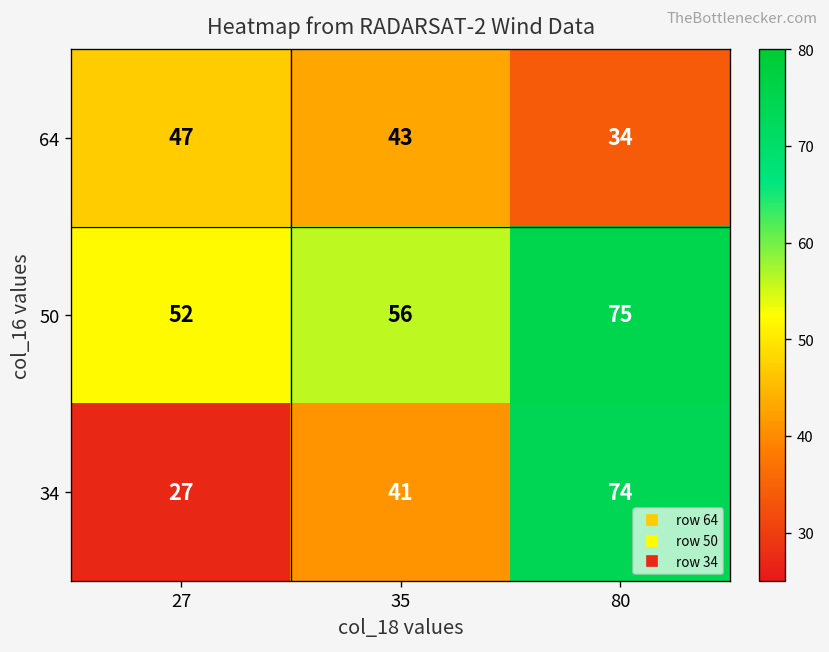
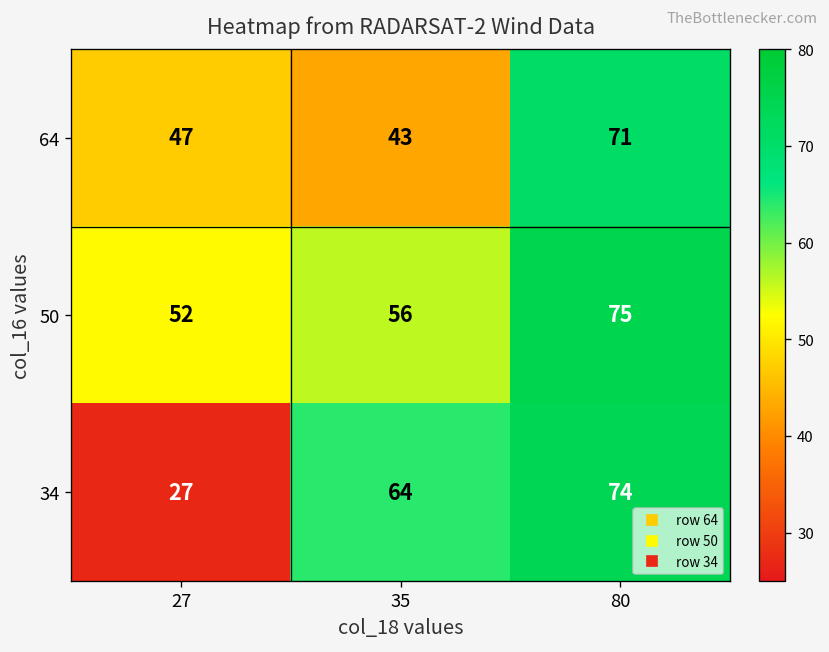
64, 80: 34 -> 71
34, 35: 41 -> 64
